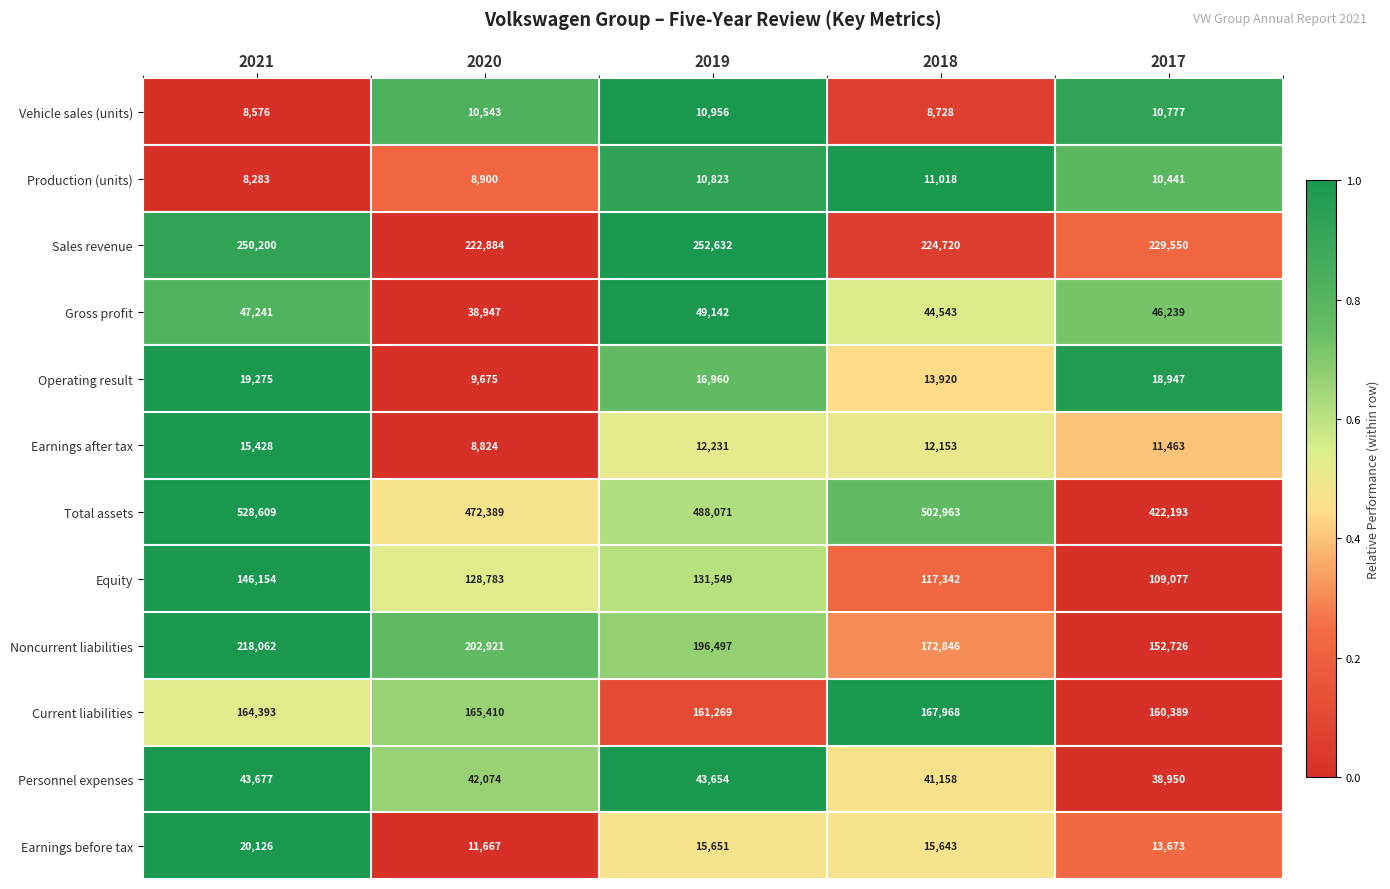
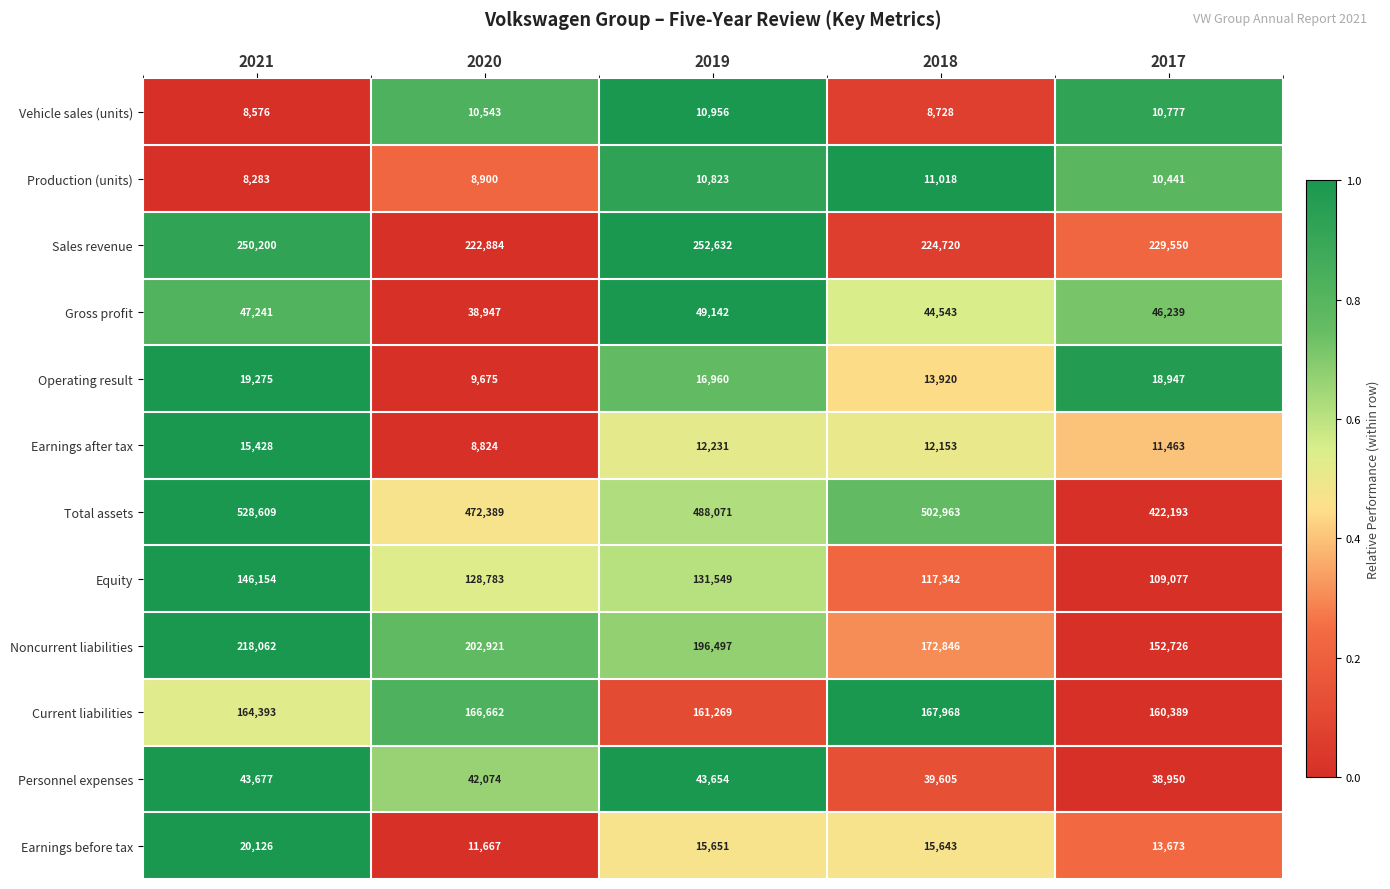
Current liabilities, 2020: 165,410 -> 166,662
Personnel expenses, 2018: 41,158 -> 39,605
